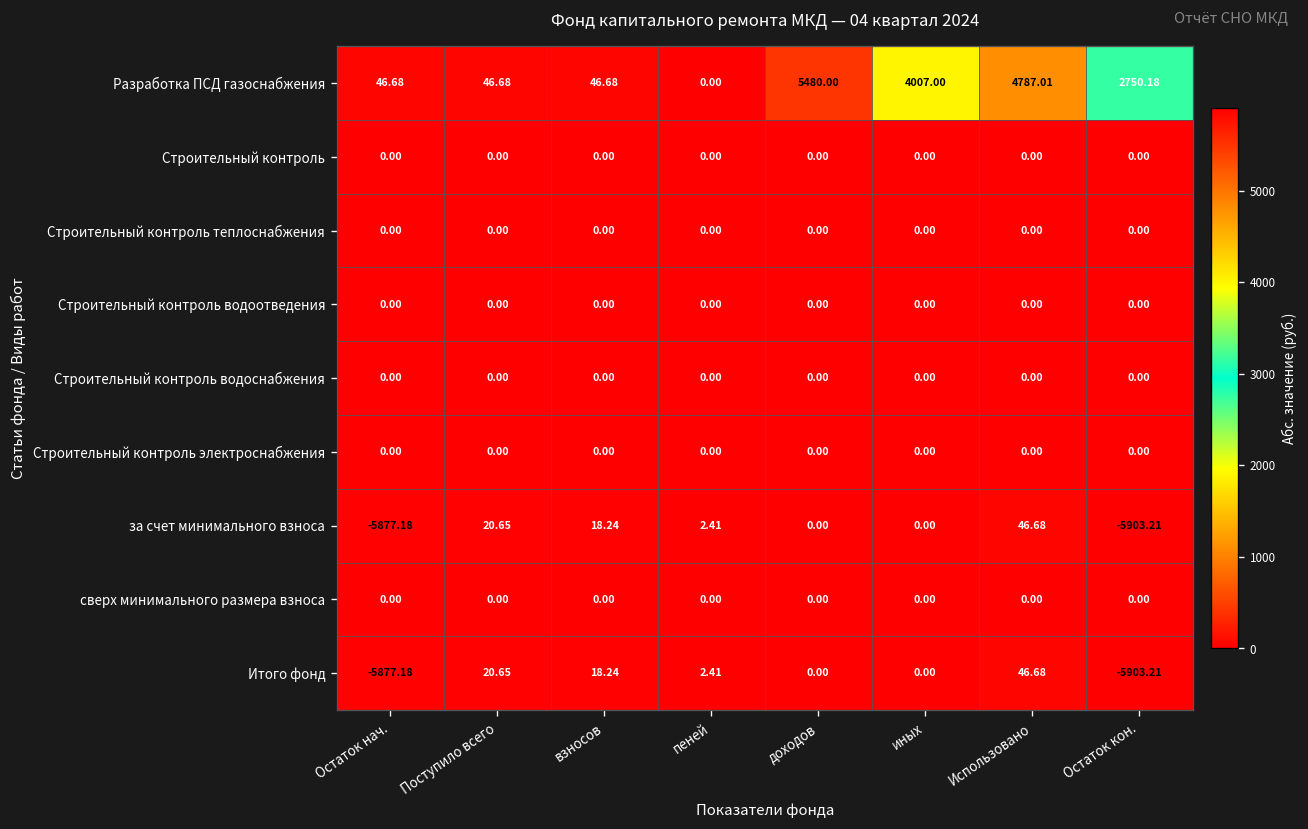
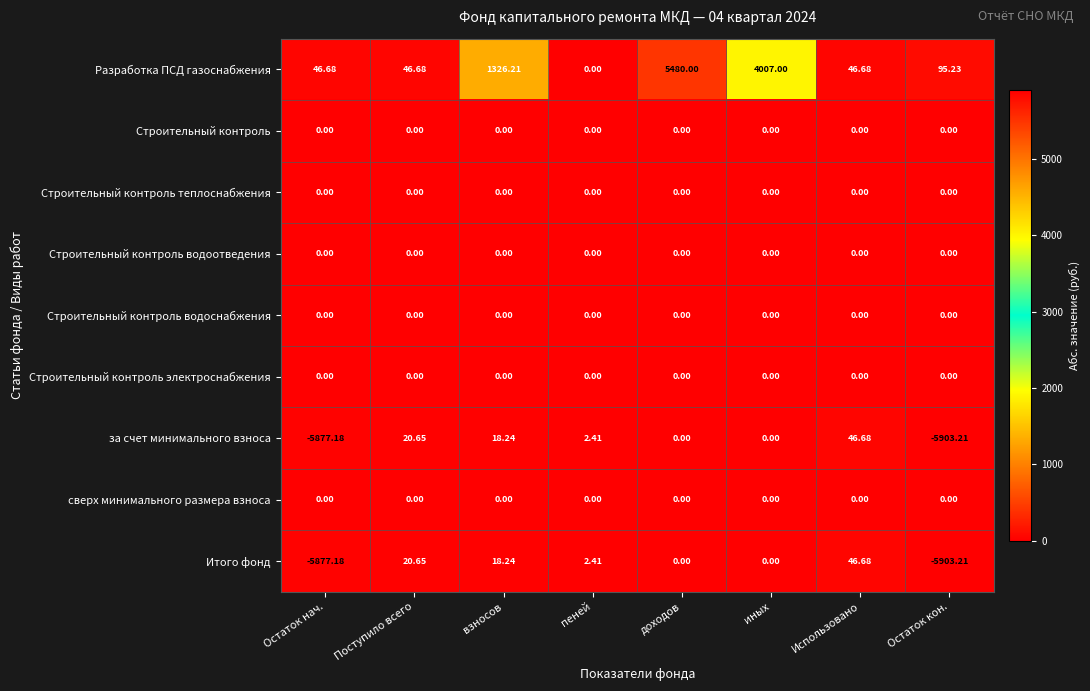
Разработка ПСД газоснабжения, взносов: 46.68 -> 1326.21
Разработка ПСД газоснабжения, Использовано: 4787.01 -> 46.68
Разработка ПСД газоснабжения, Остаток кон.: 2750.18 -> 95.23
